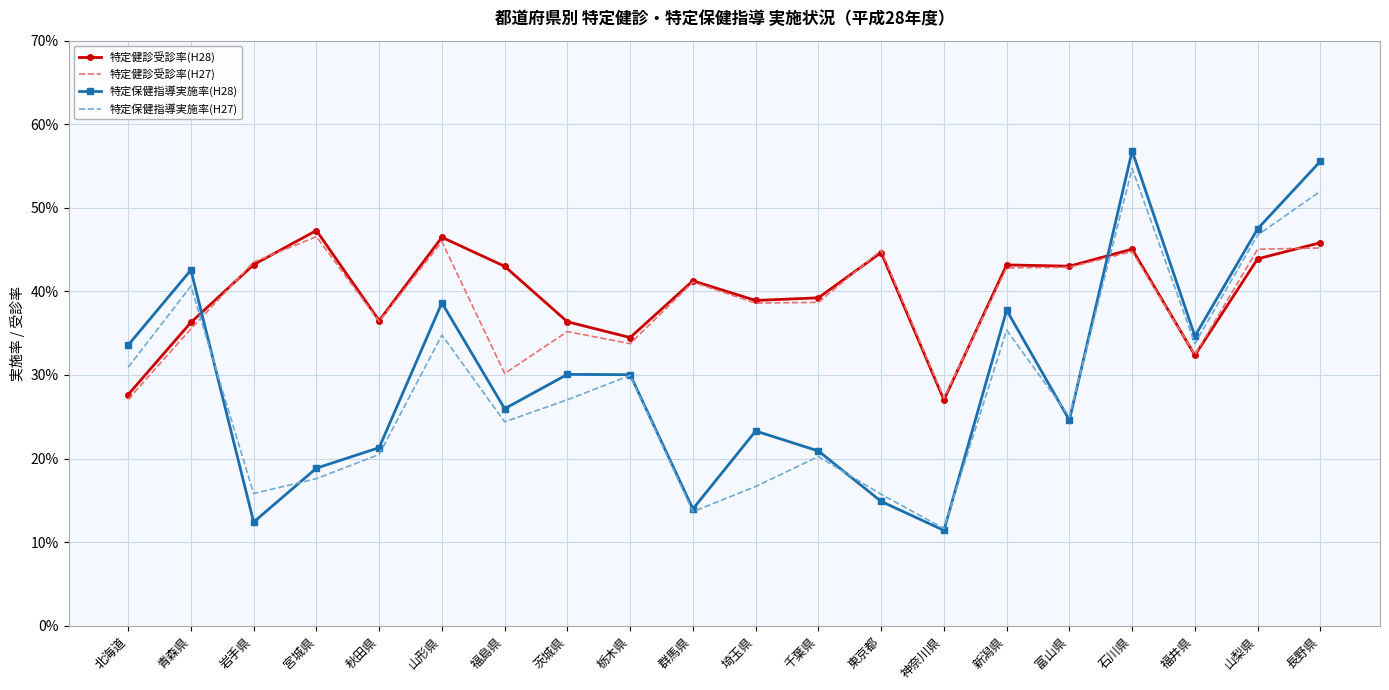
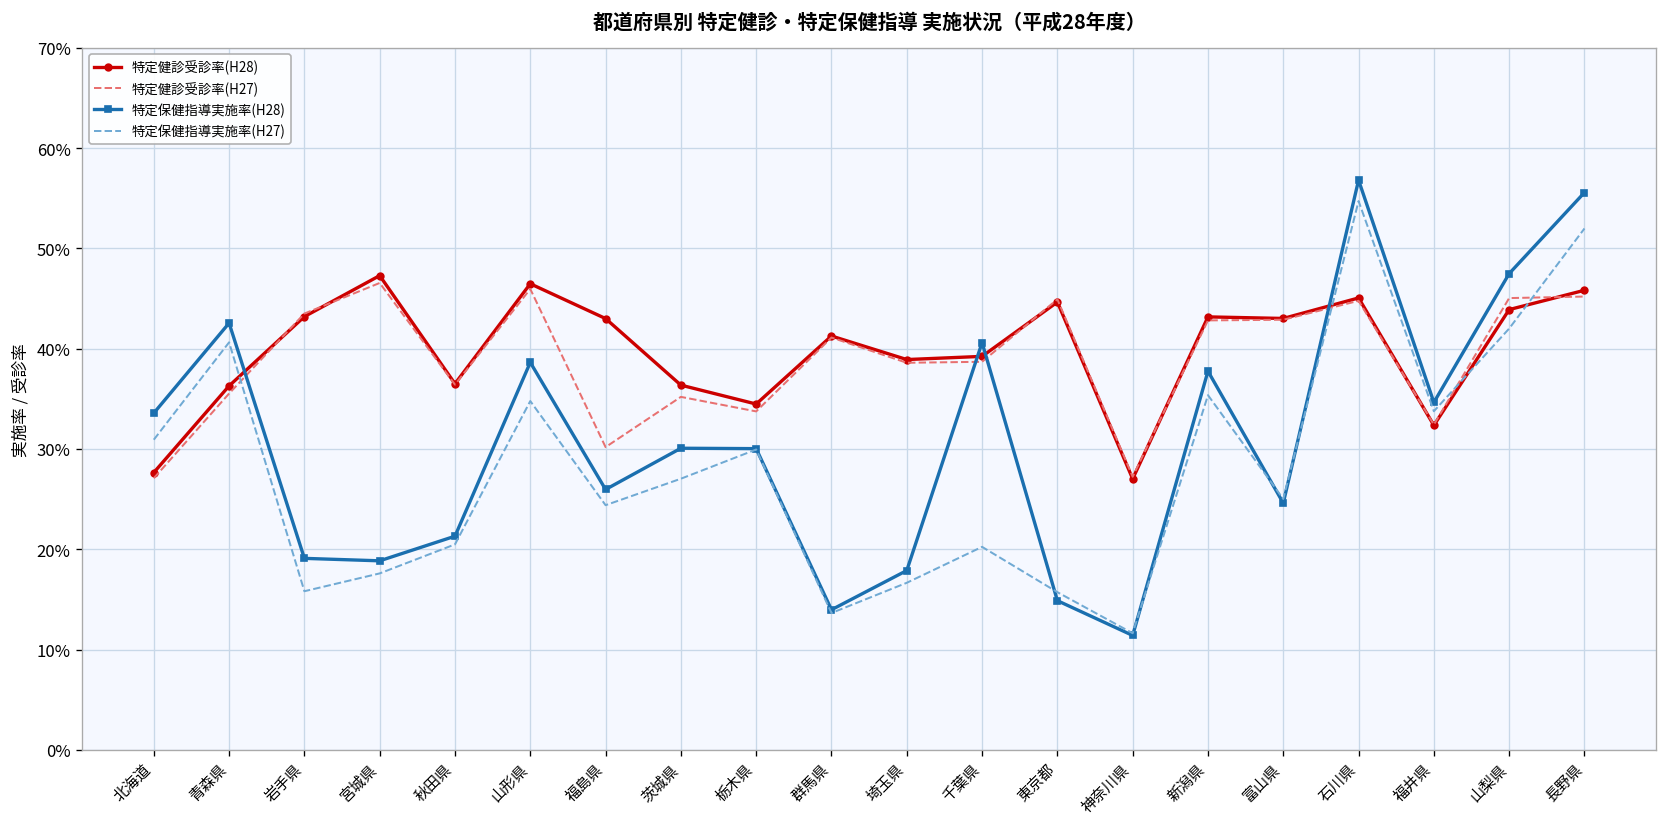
特定保健指導実施率(H28), 岩手県: 12% -> 19%
特定保健指導実施率(H28), 埼玉県: 23% -> 18%
特定保健指導実施率(H28), 千葉県: 21% -> 41%
特定保健指導実施率(H27), 山梨県: 47% -> 42%
